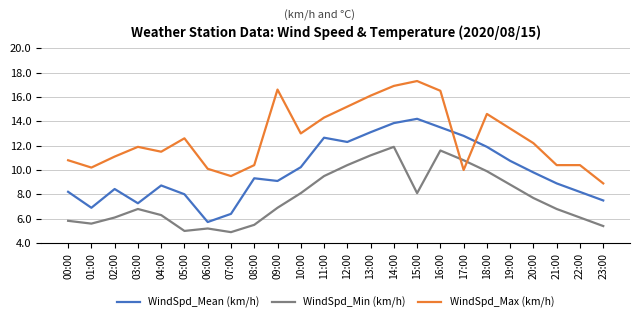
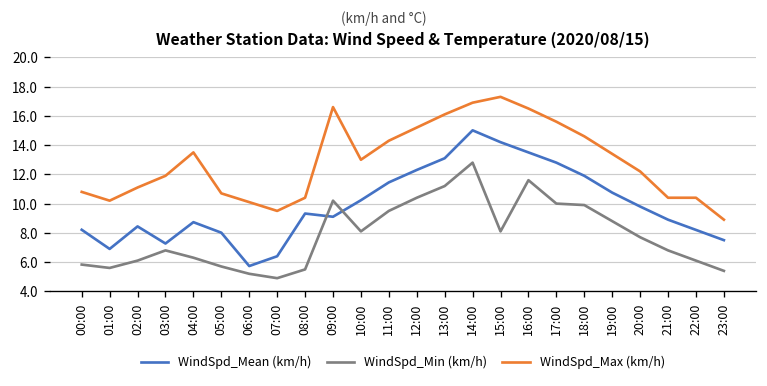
WindSpd_Max (km/h), 04:00: 11.5 -> 13.5
WindSpd_Min (km/h), 05:00: 5.0 -> 5.7
WindSpd_Max (km/h), 05:00: 12.6 -> 10.7
WindSpd_Min (km/h), 09:00: 6.9 -> 10.2
WindSpd_Mean (km/h), 11:00: 12.7 -> 11.5
WindSpd_Mean (km/h), 14:00: 13.9 -> 15.0
WindSpd_Min (km/h), 14:00: 11.9 -> 12.8
WindSpd_Min (km/h), 17:00: 10.8 -> 10.0
WindSpd_Max (km/h), 17:00: 10.0 -> 15.6
